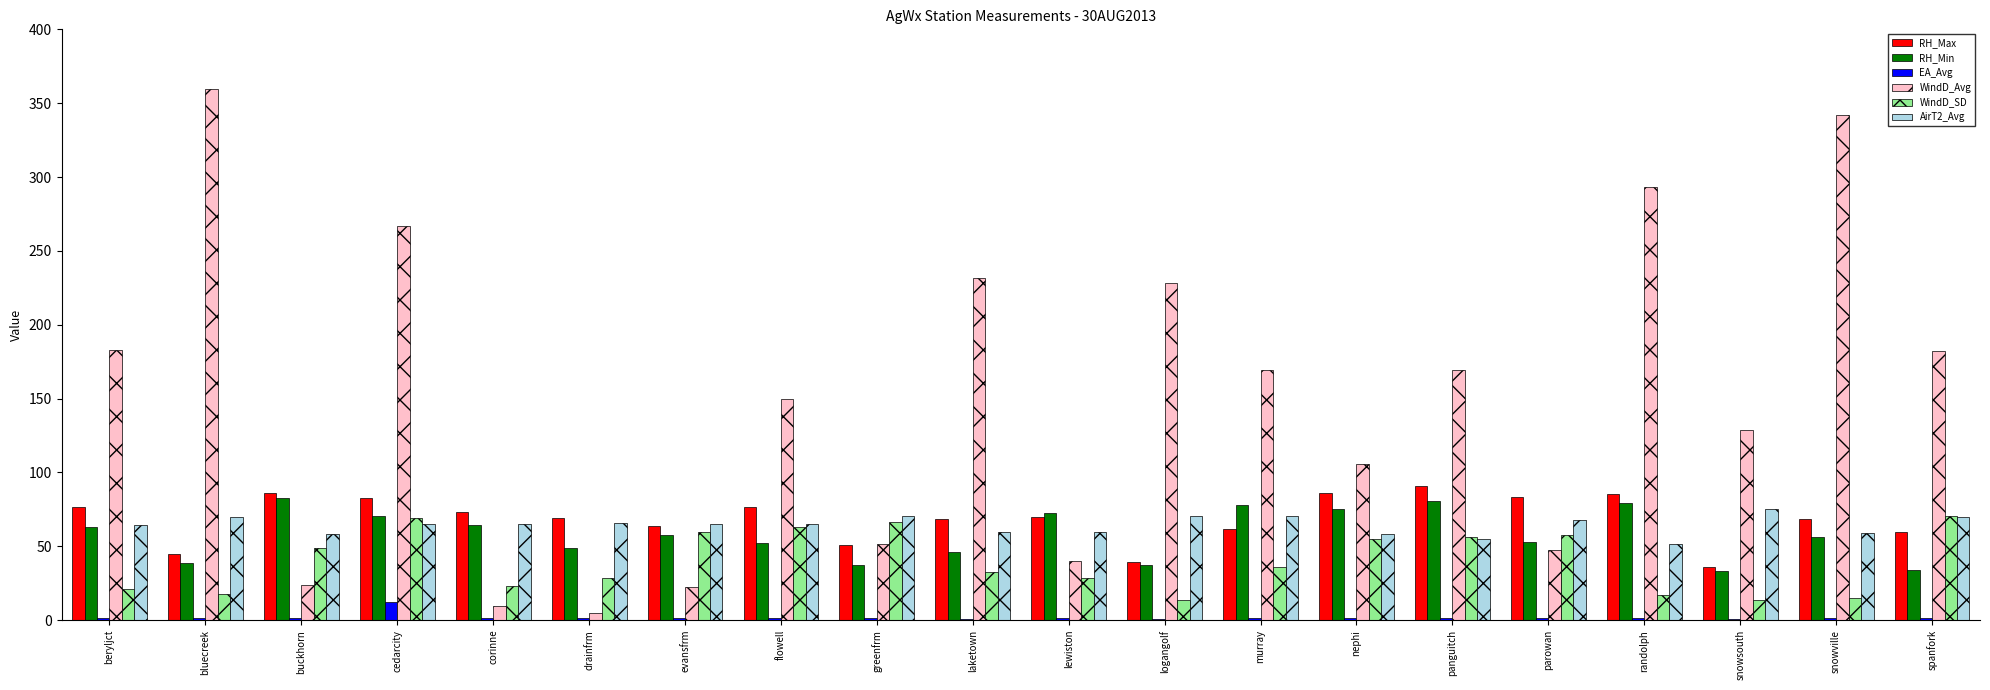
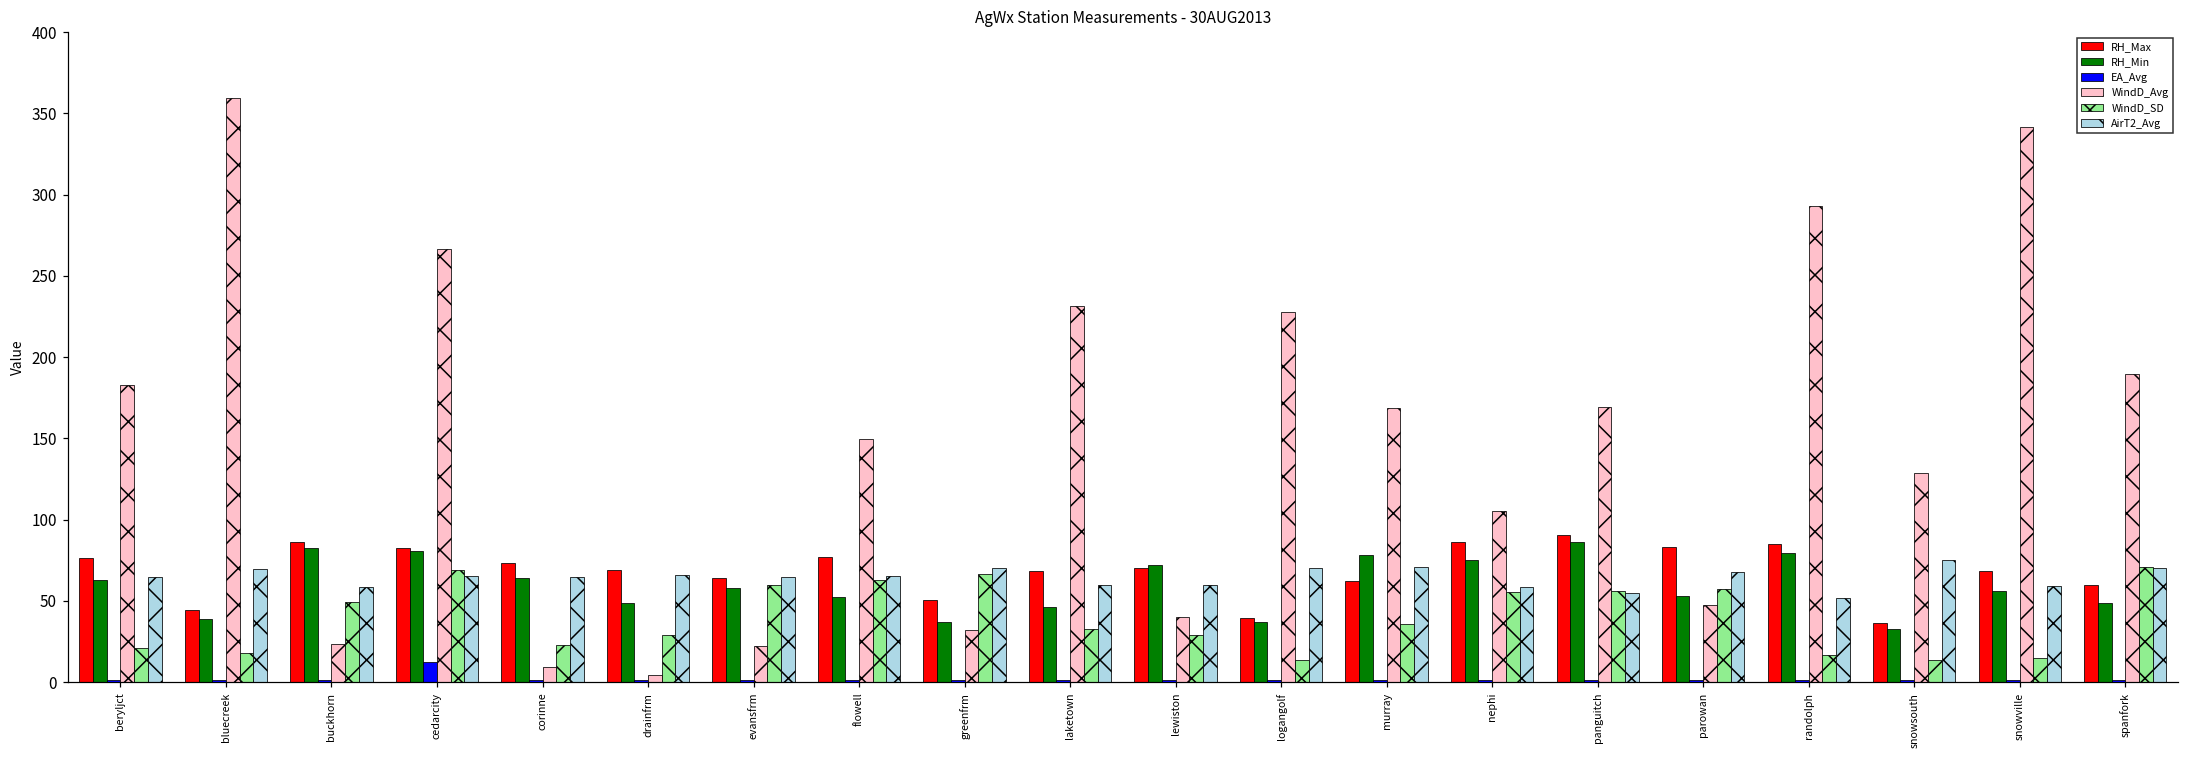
RH_Min, cedarcity: 71 -> 80
WindD_Avg, greenfrm: 52 -> 32
RH_Min, panguitch: 80 -> 87
RH_Min, spanfork: 34 -> 49
WindD_Avg, spanfork: 182 -> 190
